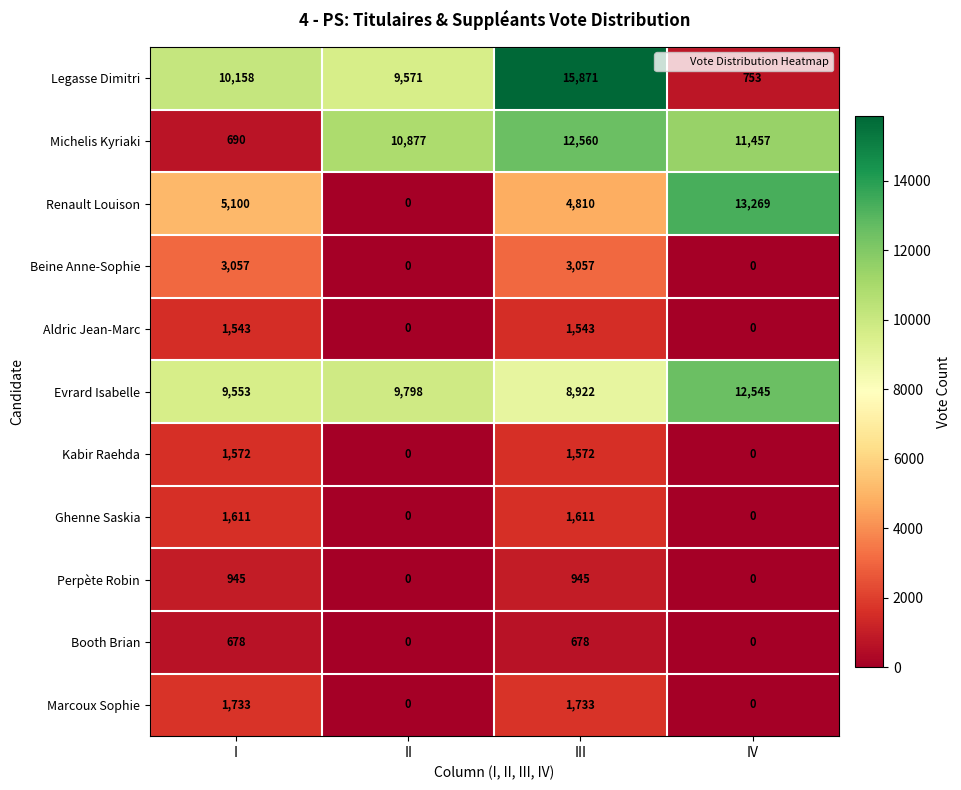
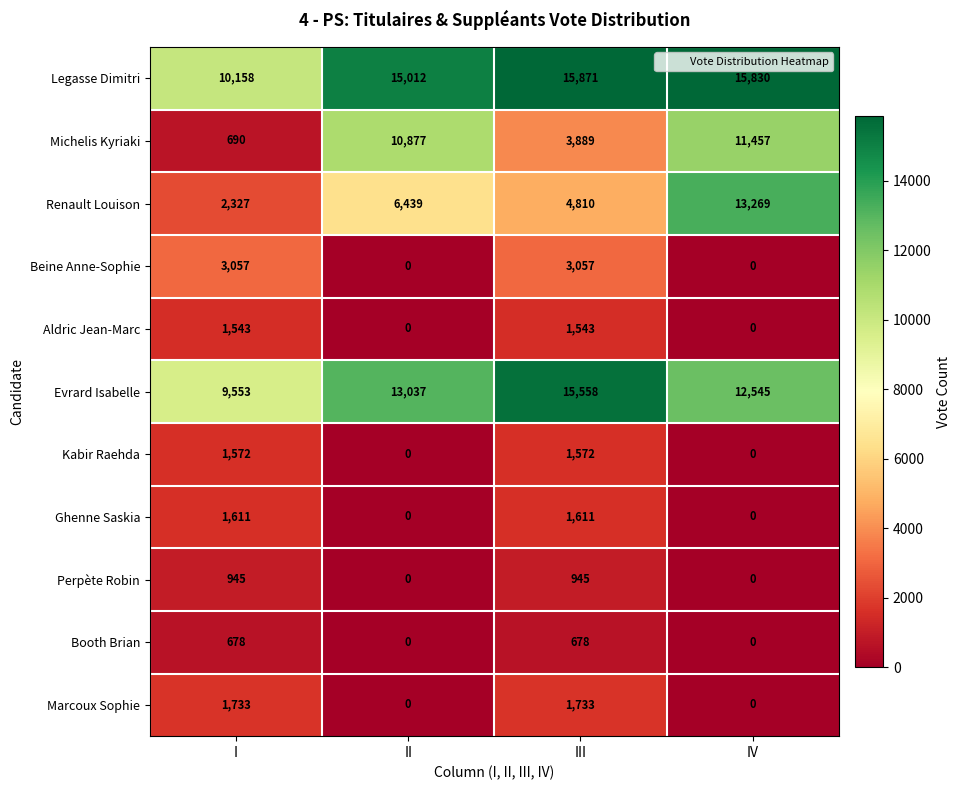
Legasse Dimitri, II: 9,571 -> 15,012
Legasse Dimitri, IV: 753 -> 15,830
Michelis Kyriaki, III: 12,560 -> 3,889
Renault Louison, I: 5,100 -> 2,327
Renault Louison, II: 0 -> 6,439
Evrard Isabelle, II: 9,798 -> 13,037
Evrard Isabelle, III: 8,922 -> 15,558
